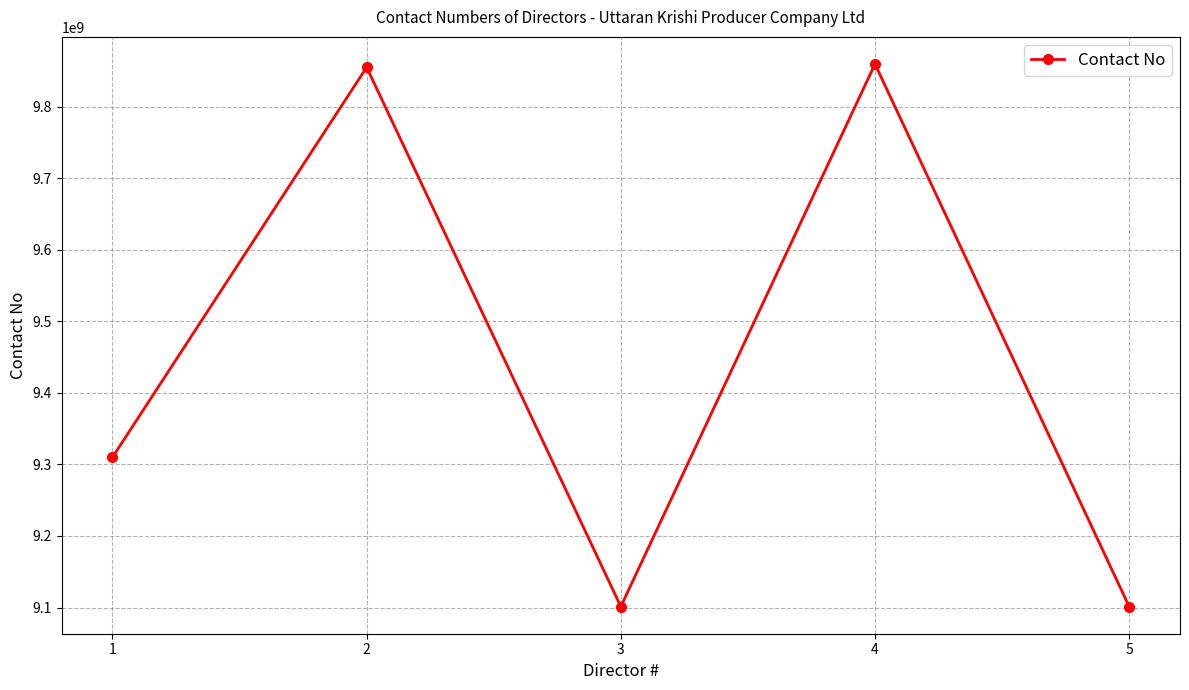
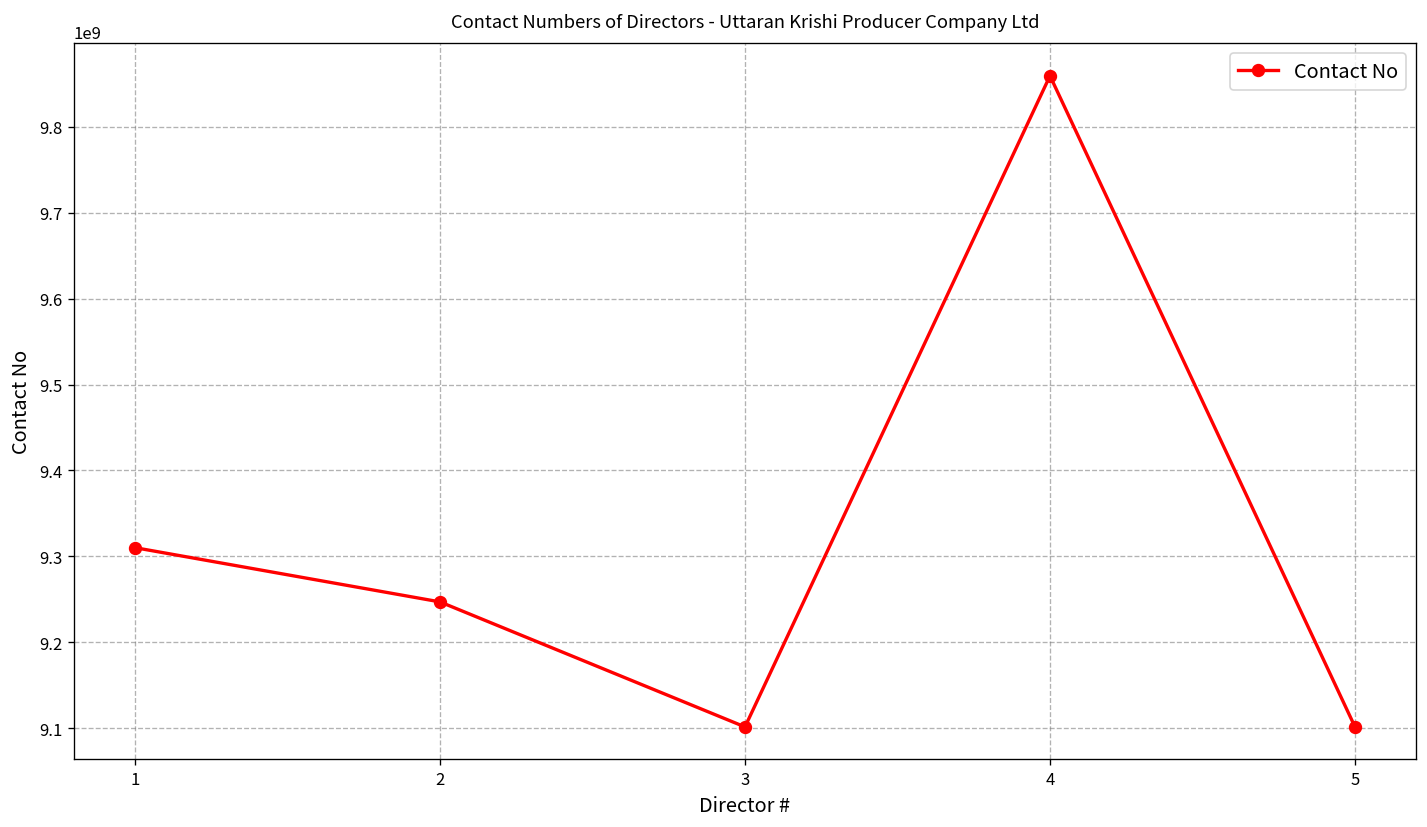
2: 9850000000 -> 9250000000
